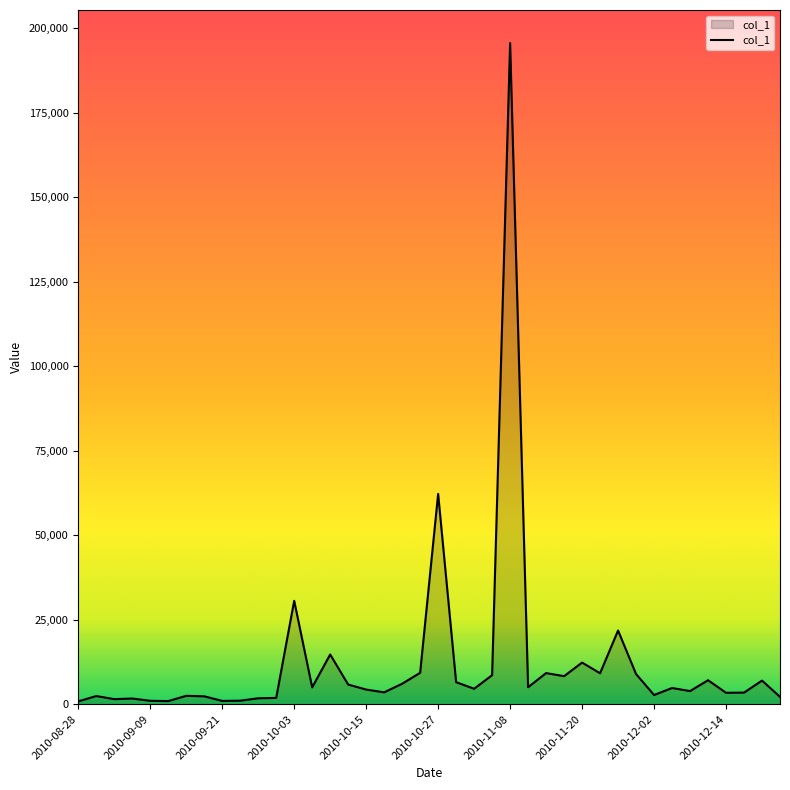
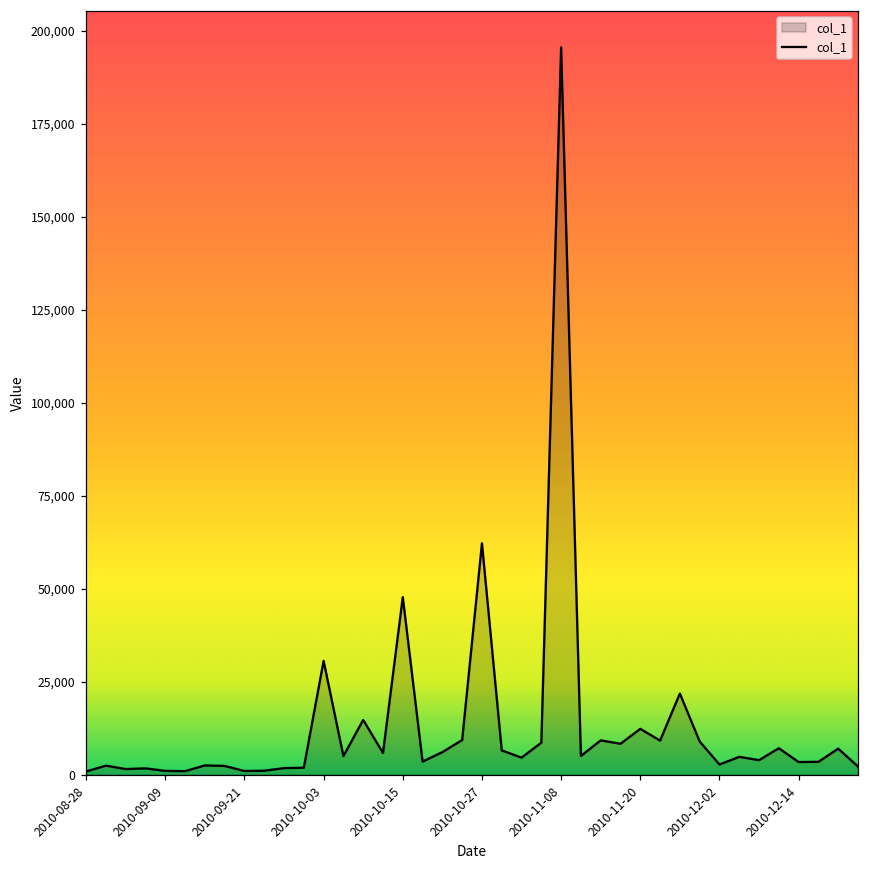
2010-10-15: 4,000 -> 48,000
